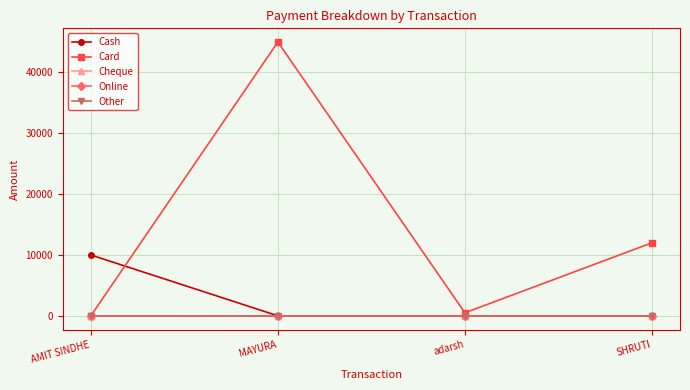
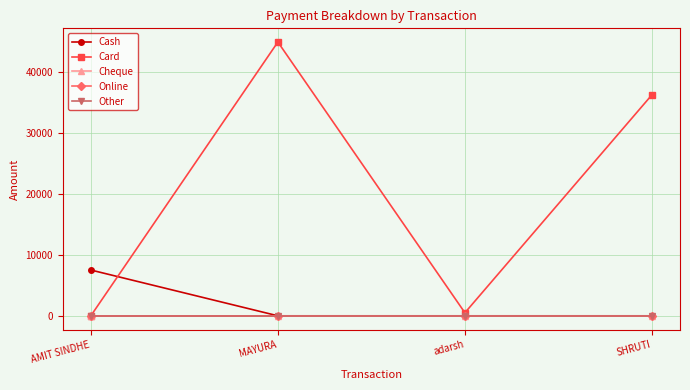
Cash, AMIT SINDHE: 10000 -> 8000
Card, SHRUTI: 12000 -> 36000
